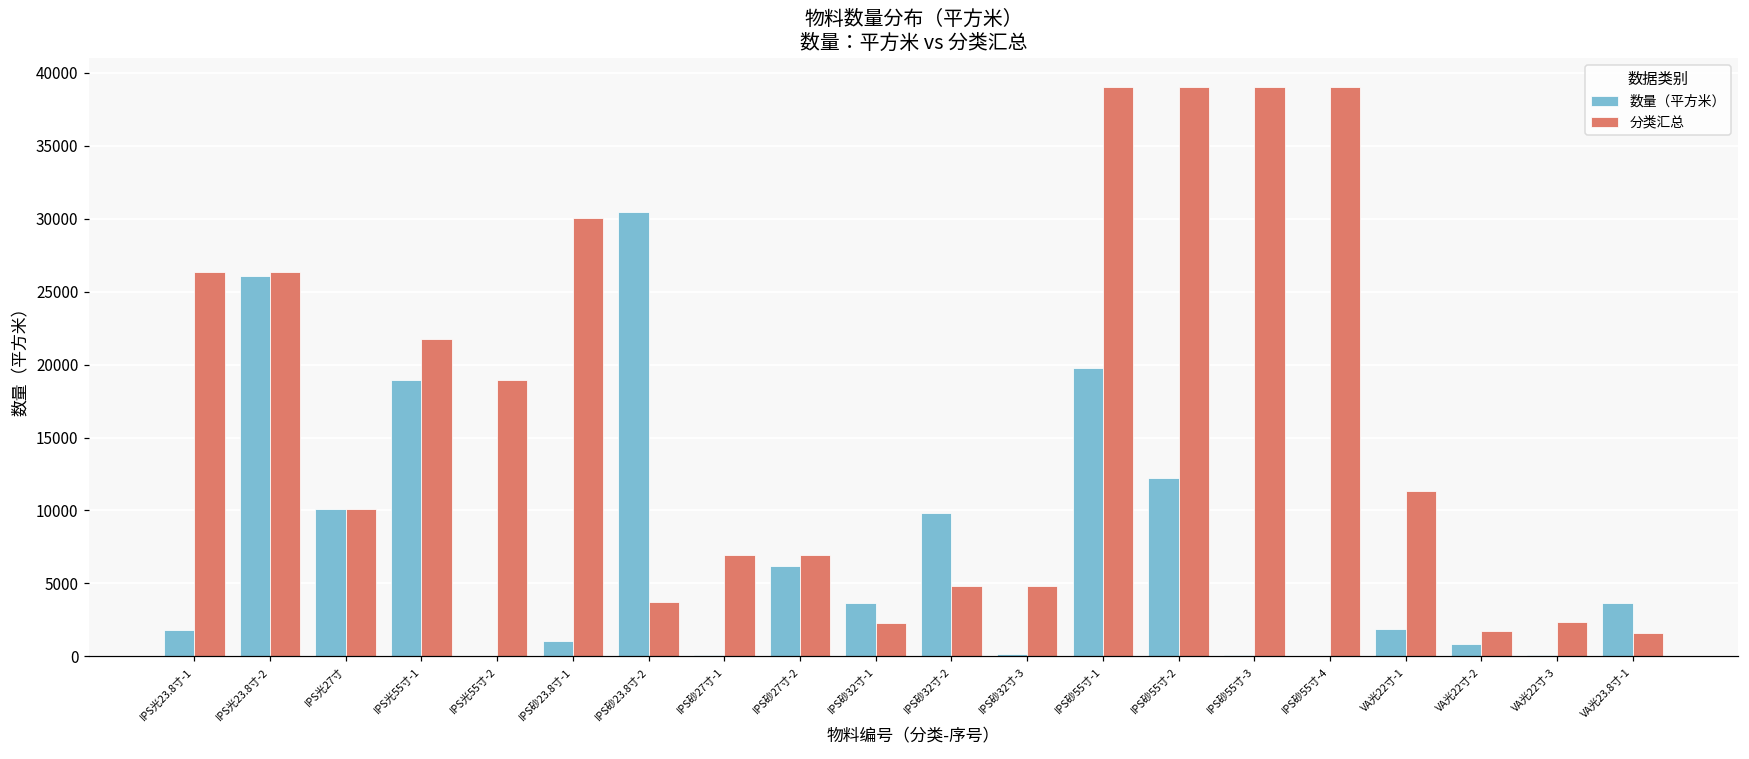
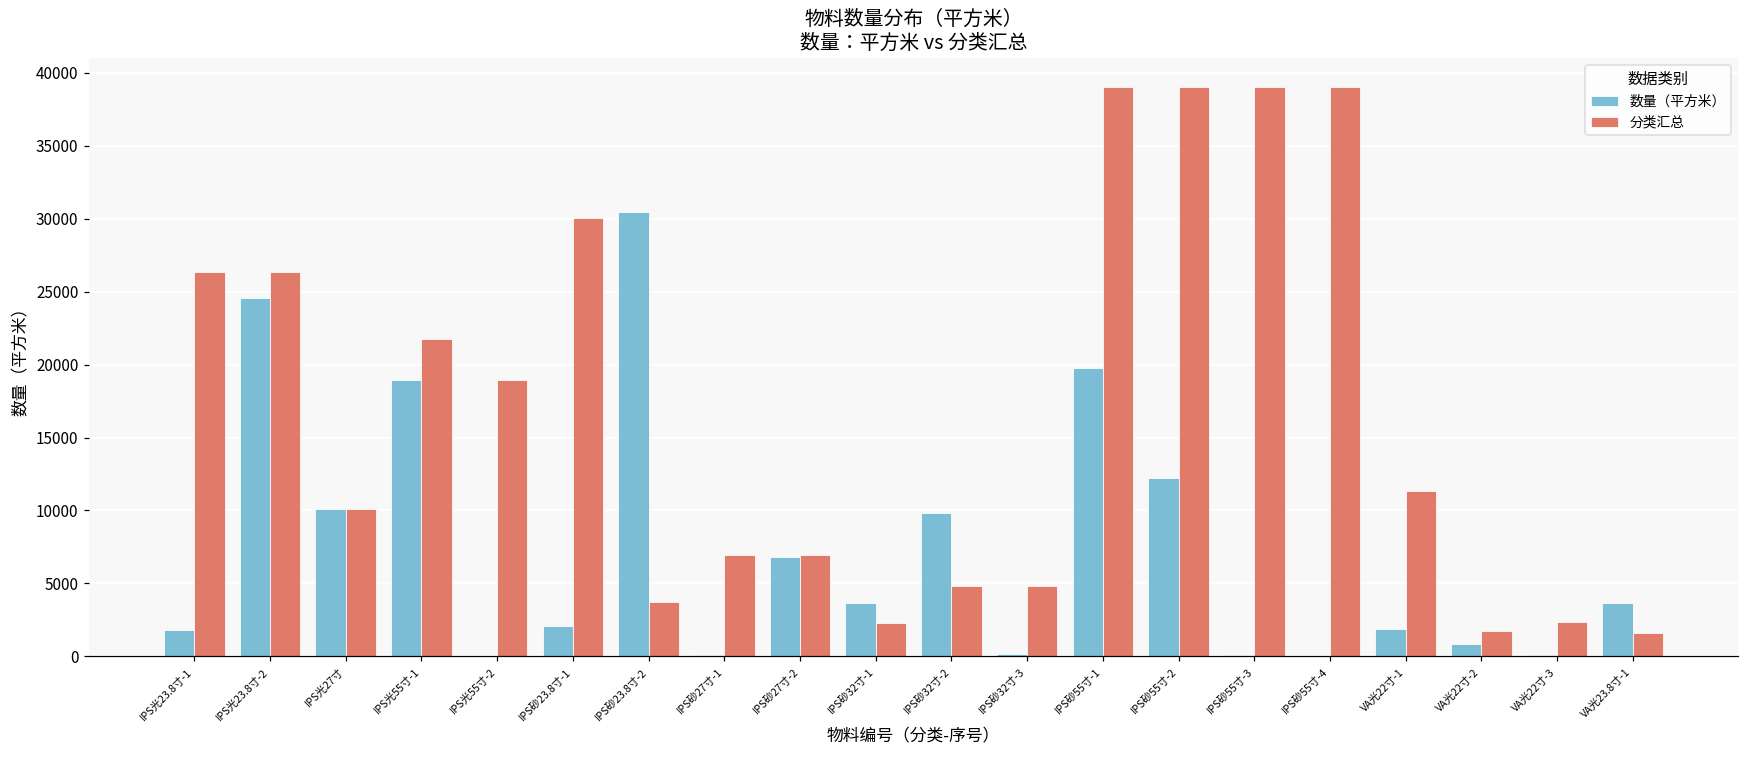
数量（平方米）, IPS光23.8寸-2: 26100 -> 24600
数量（平方米）, IPS砂23.8寸-1: 1000 -> 2100
数量（平方米）, IPS砂27寸-2: 6200 -> 6800
